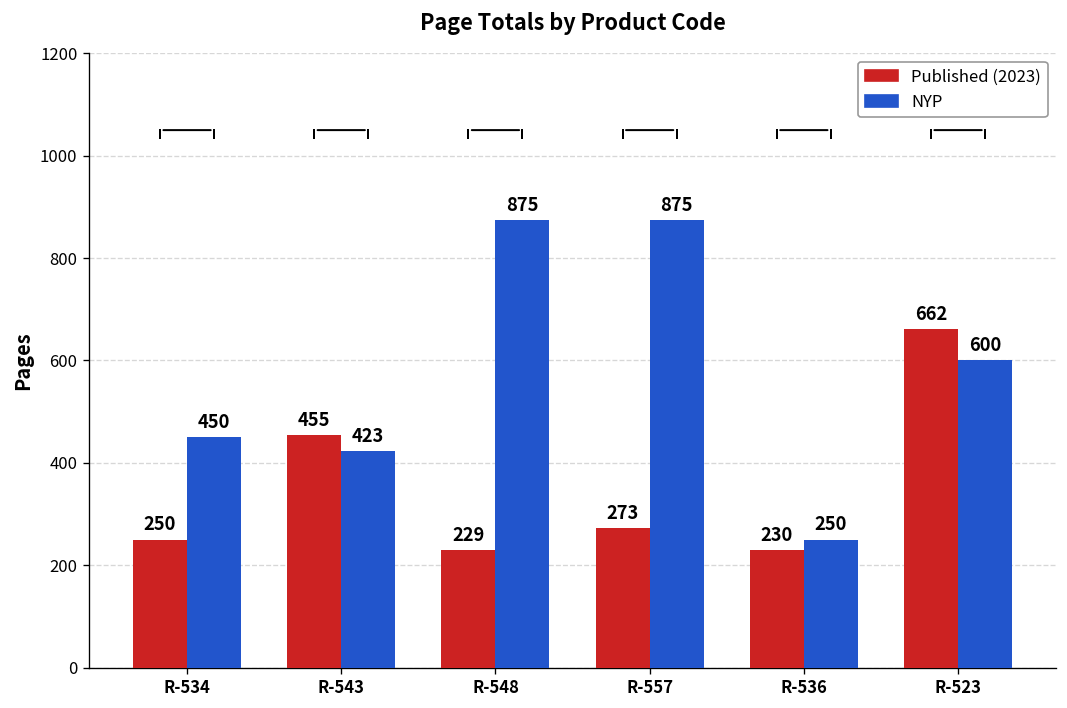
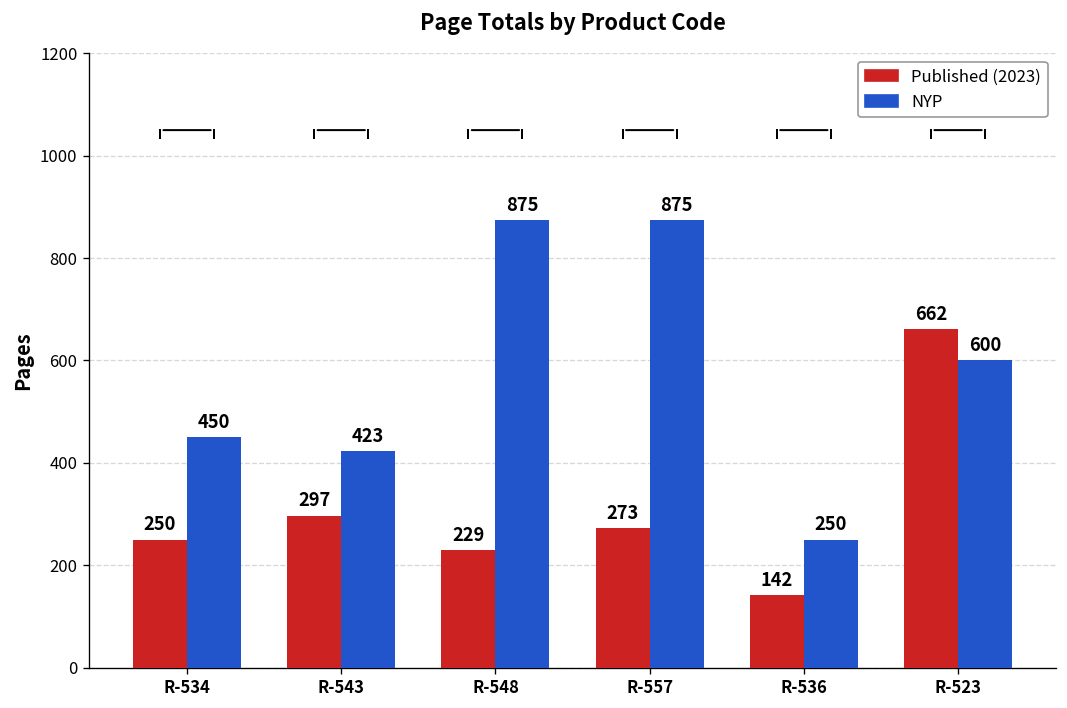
Published (2023), R-543: 455 -> 297
Published (2023), R-536: 230 -> 142
